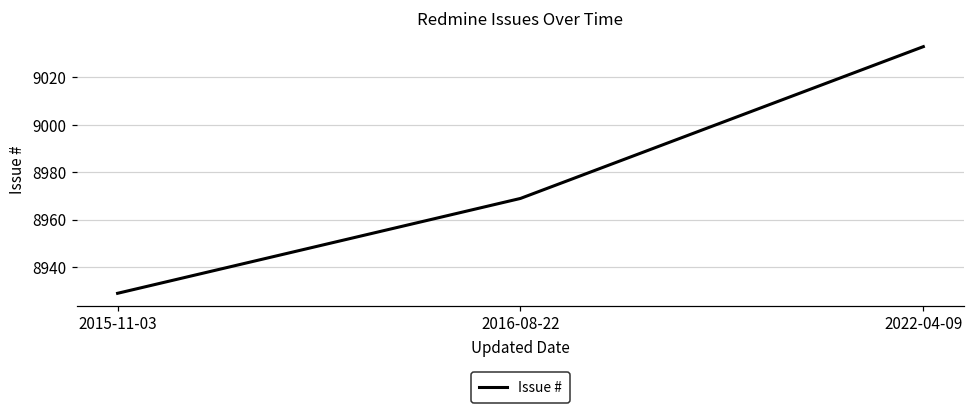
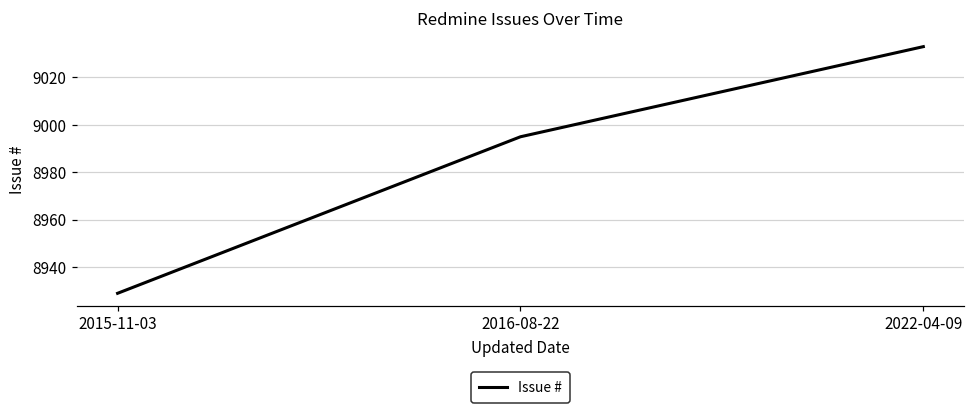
2016-08-22: 8969 -> 8995
